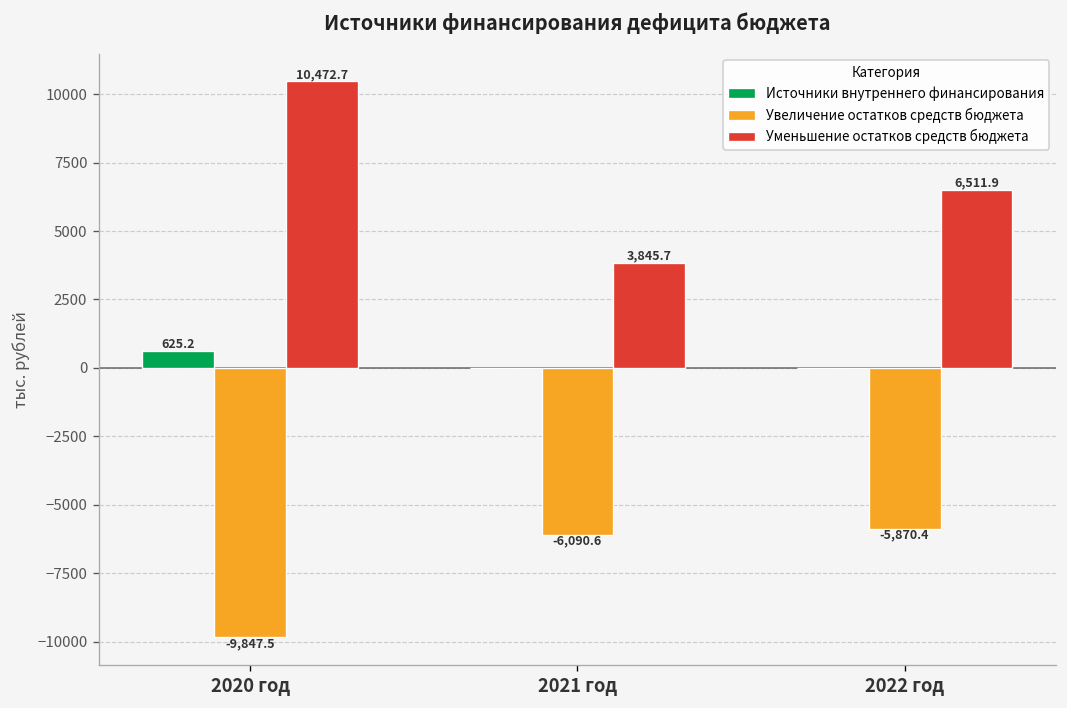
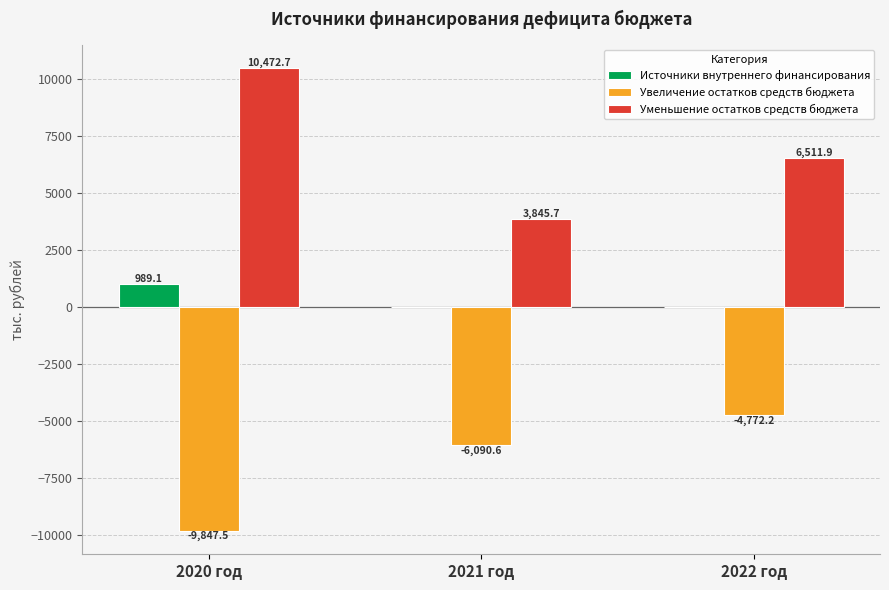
Источники внутреннего финансирования, 2020 год: 625.2 -> 989.1
Увеличение остатков средств бюджета, 2022 год: -5,870.4 -> -4,772.2
